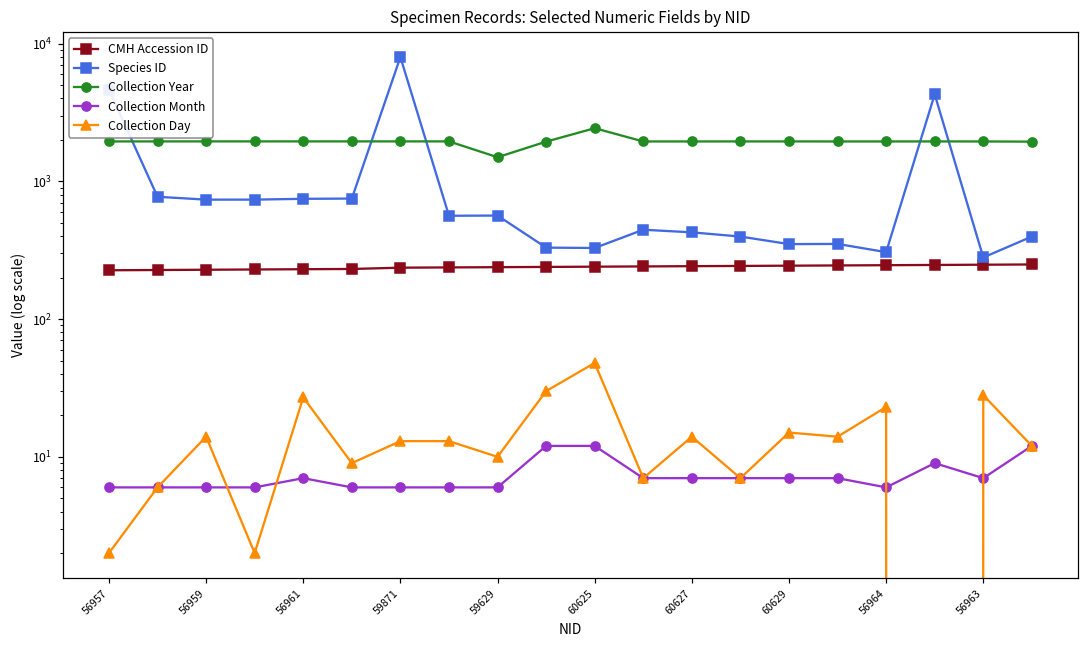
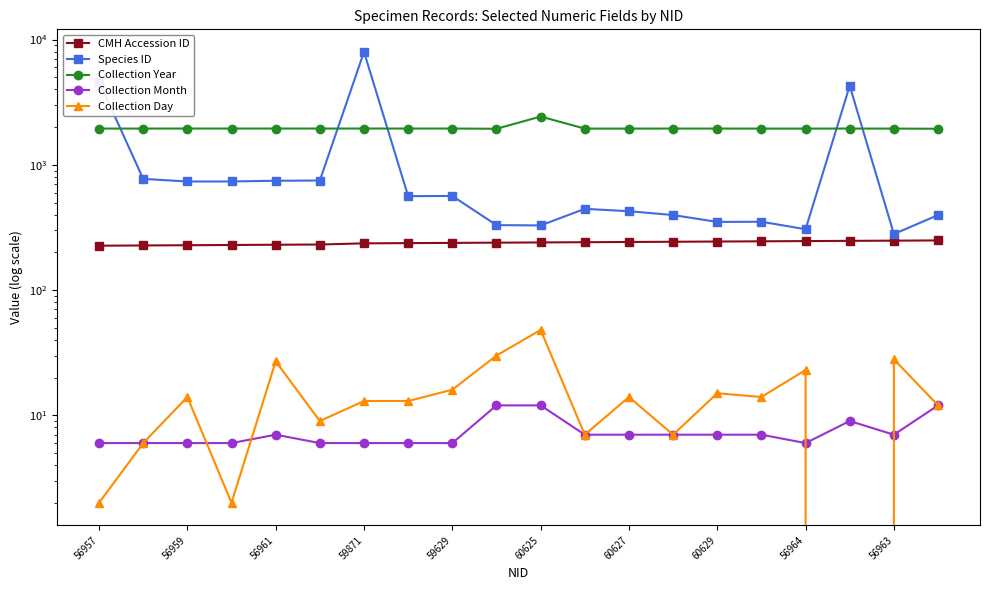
Collection Year, 59629: 1500 -> 1900
Collection Day, 59629: 10 -> 16
